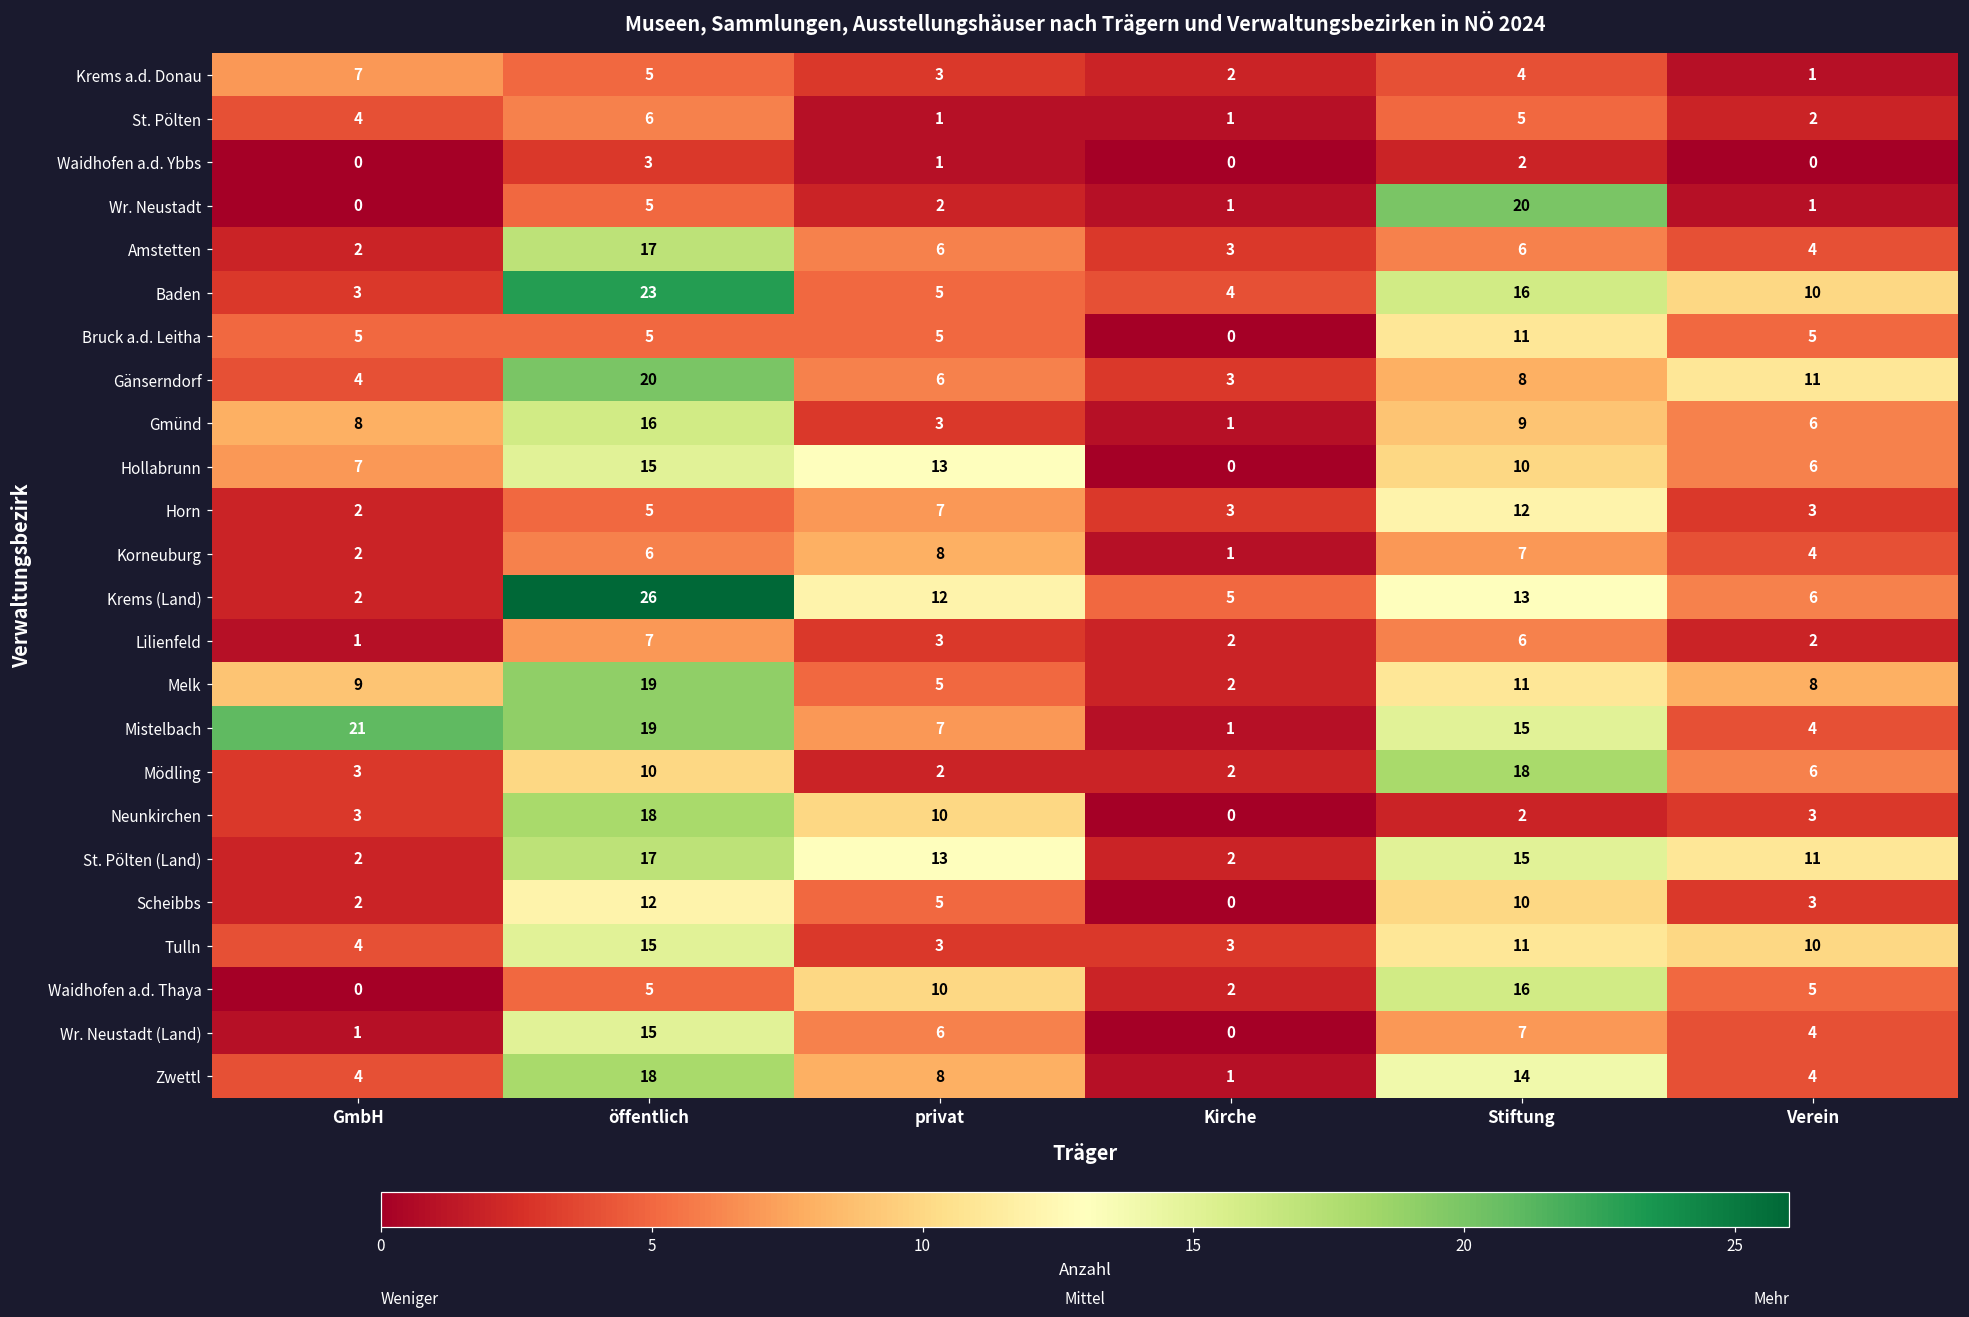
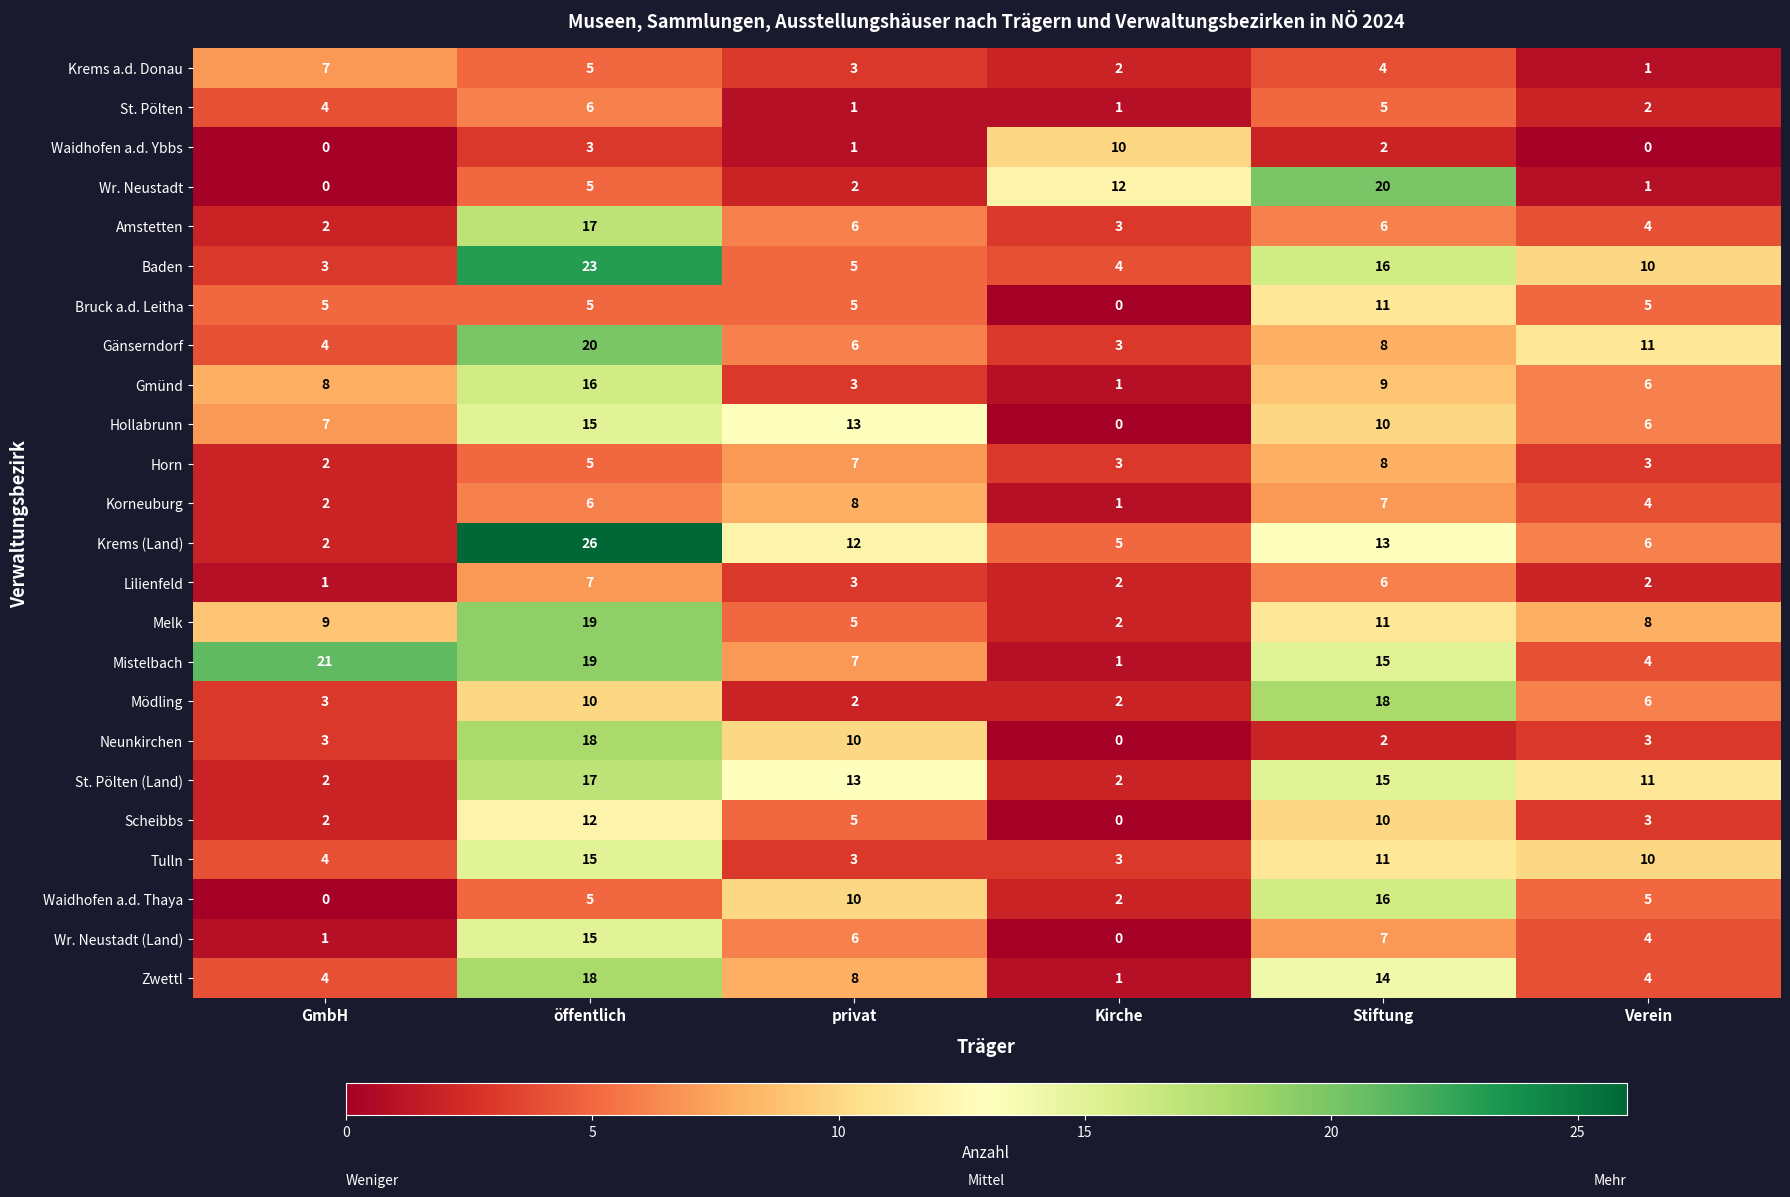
Waidhofen a.d. Ybbs, Kirche: 0 -> 10
Wr. Neustadt, Kirche: 1 -> 12
Horn, Stiftung: 12 -> 8
